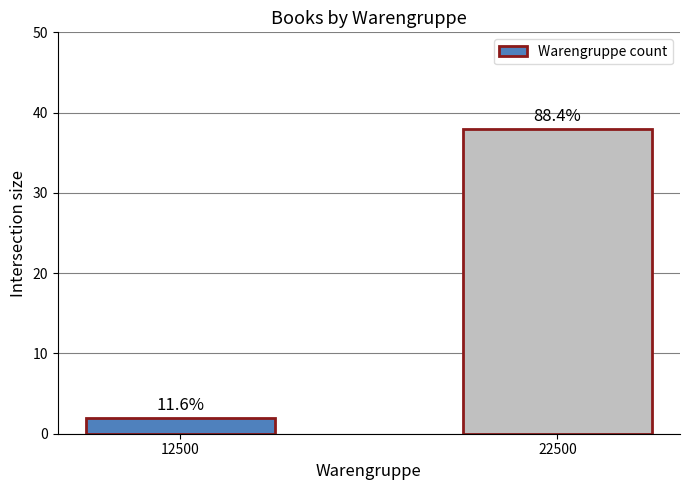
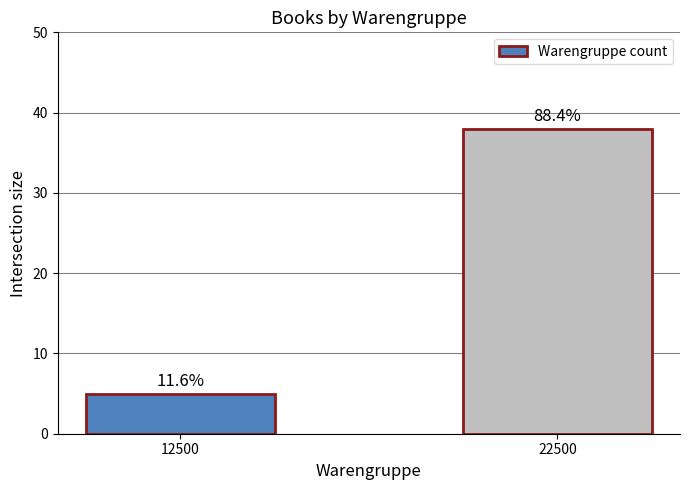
12500: 2 -> 5
